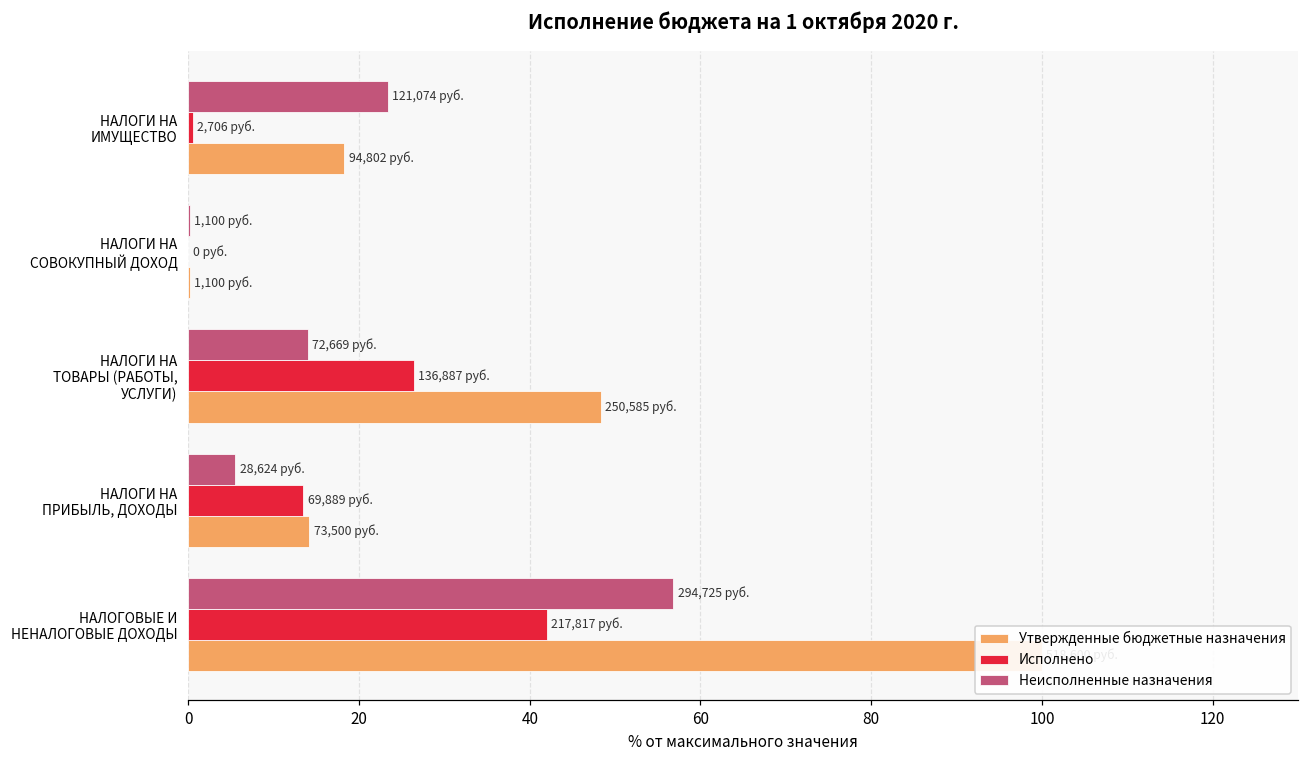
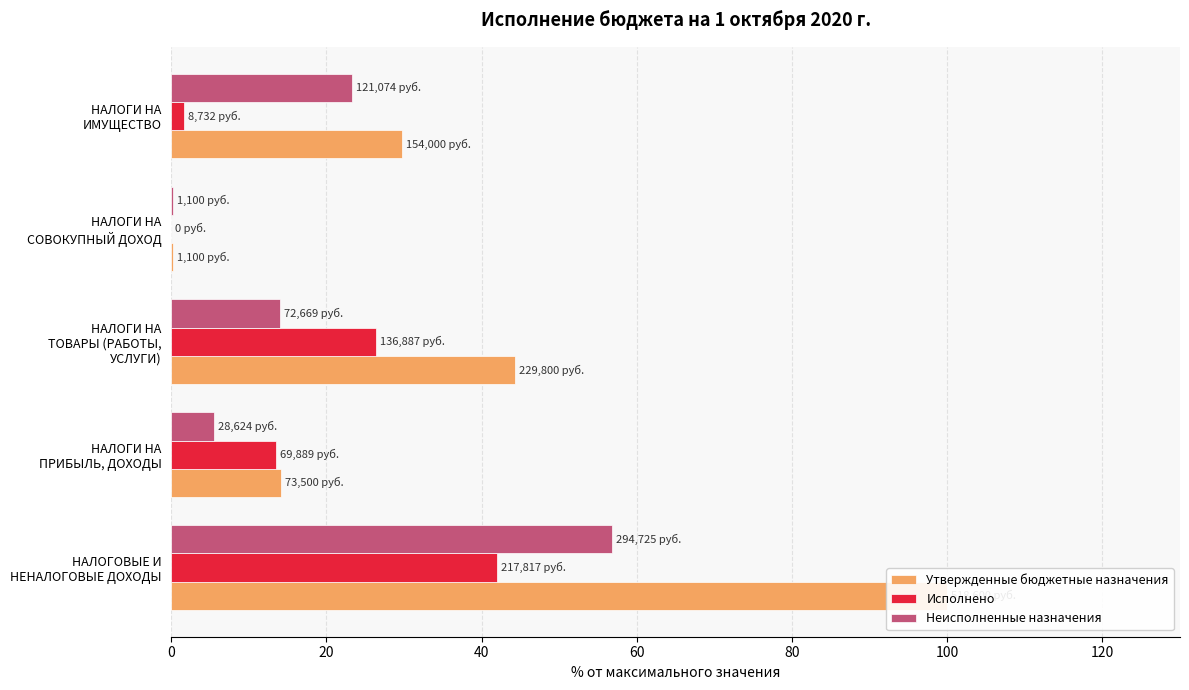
Исполнено, НАЛОГИ НА ИМУЩЕСТВО: 2,706 -> 8,732
Утвержденные бюджетные назначения, НАЛОГИ НА ИМУЩЕСТВО: 94,802 -> 154,000
Утвержденные бюджетные назначения, НАЛОГИ НА ТОВАРЫ (РАБОТЫ, УСЛУГИ): 250,585 -> 229,800
